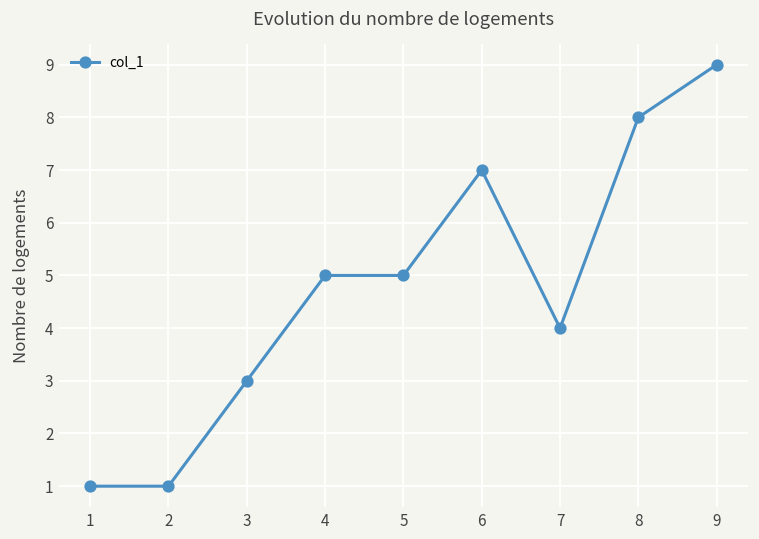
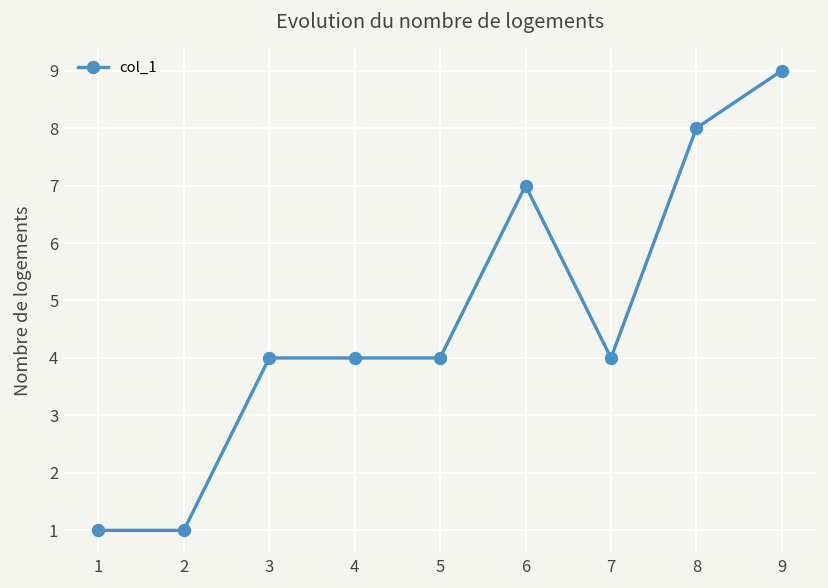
3: 3 -> 4
4: 5 -> 4
5: 5 -> 4
